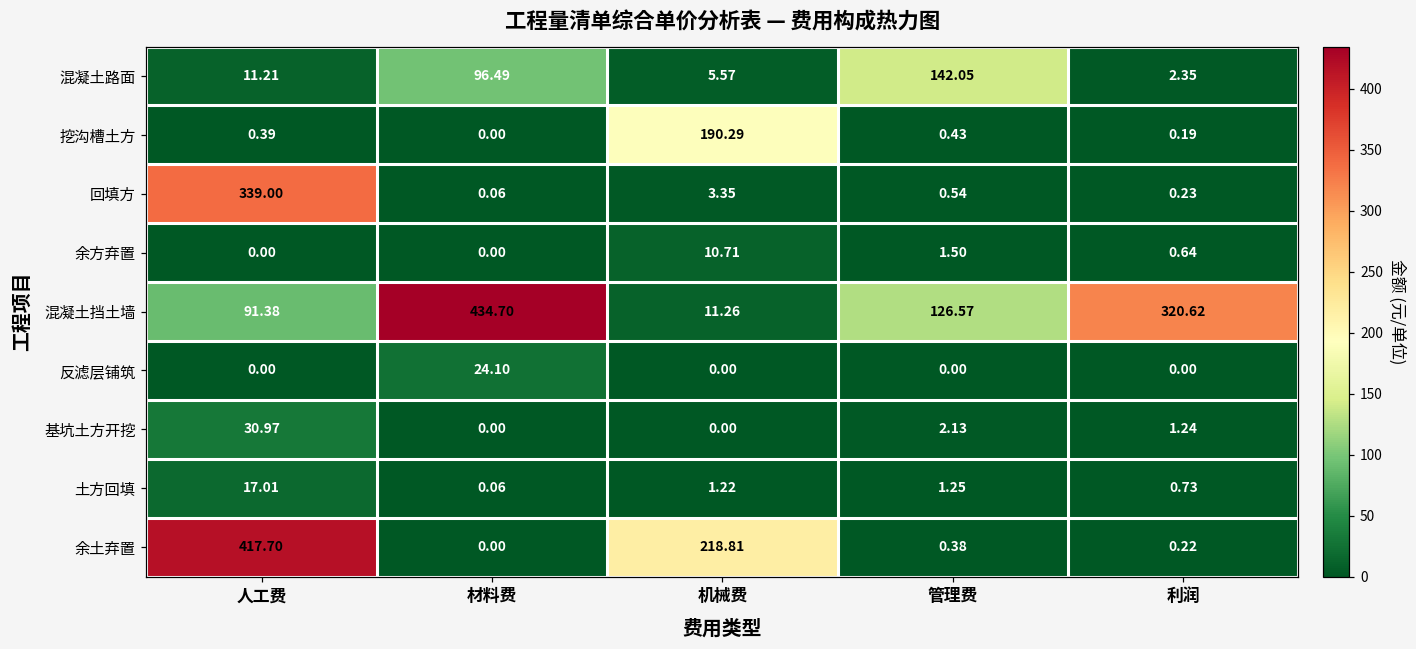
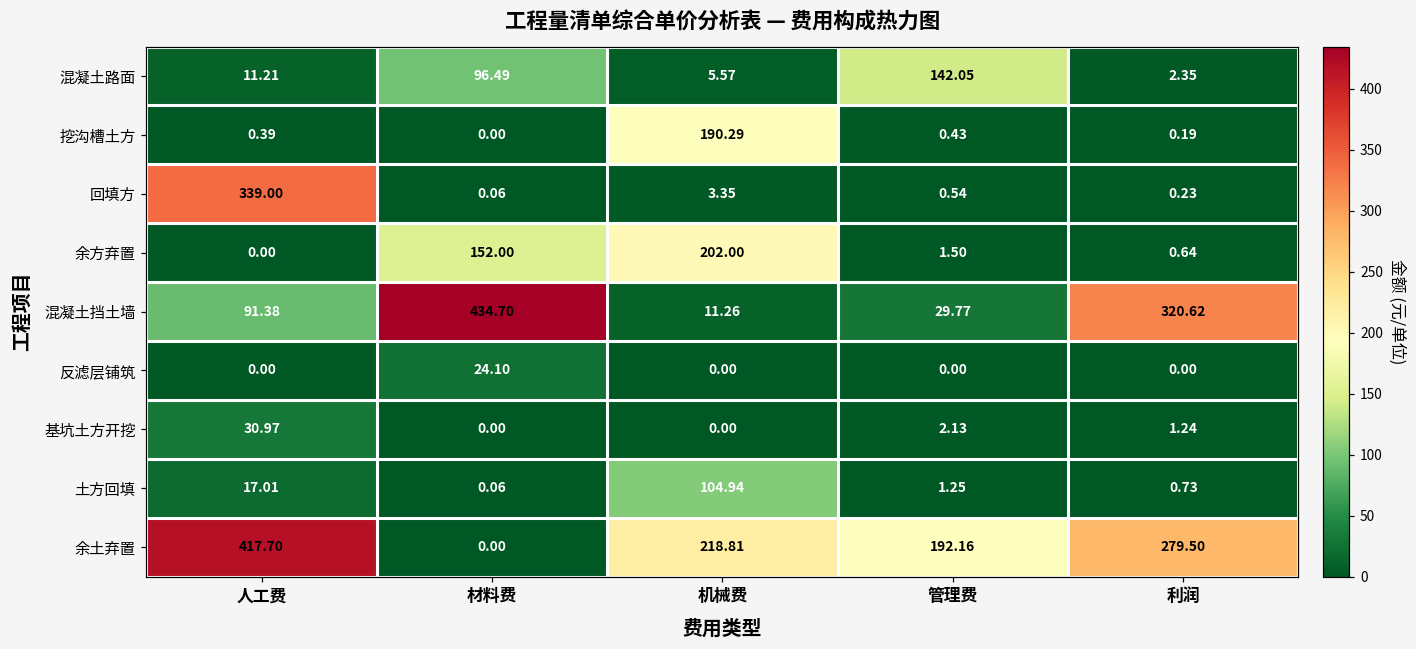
余方弃置, 材料费: 0.00 -> 152.00
余方弃置, 机械费: 10.71 -> 202.00
混凝土挡土墙, 管理费: 126.57 -> 29.77
土方回填, 机械费: 1.22 -> 104.94
余土弃置, 管理费: 0.38 -> 192.16
余土弃置, 利润: 0.22 -> 279.50
